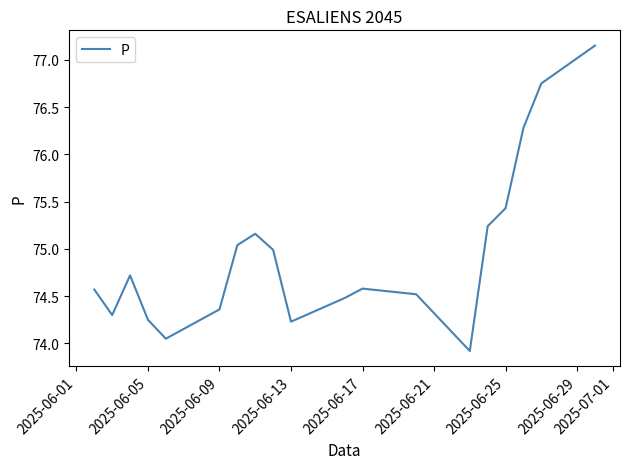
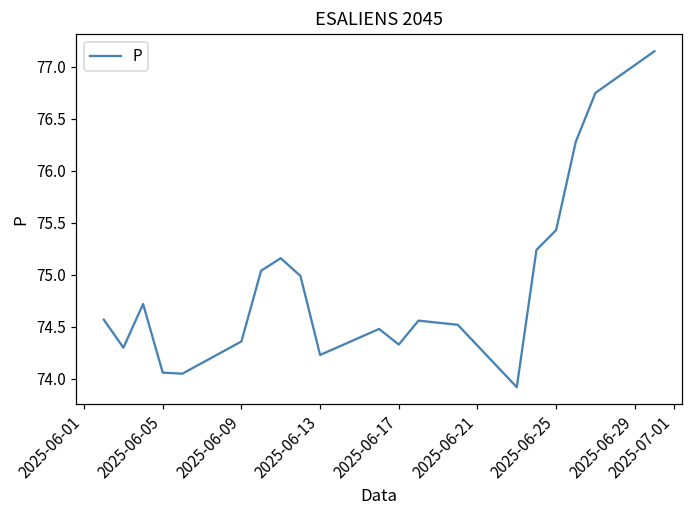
2025-06-05: 74.3 -> 74.1
2025-06-17: 74.6 -> 74.3
